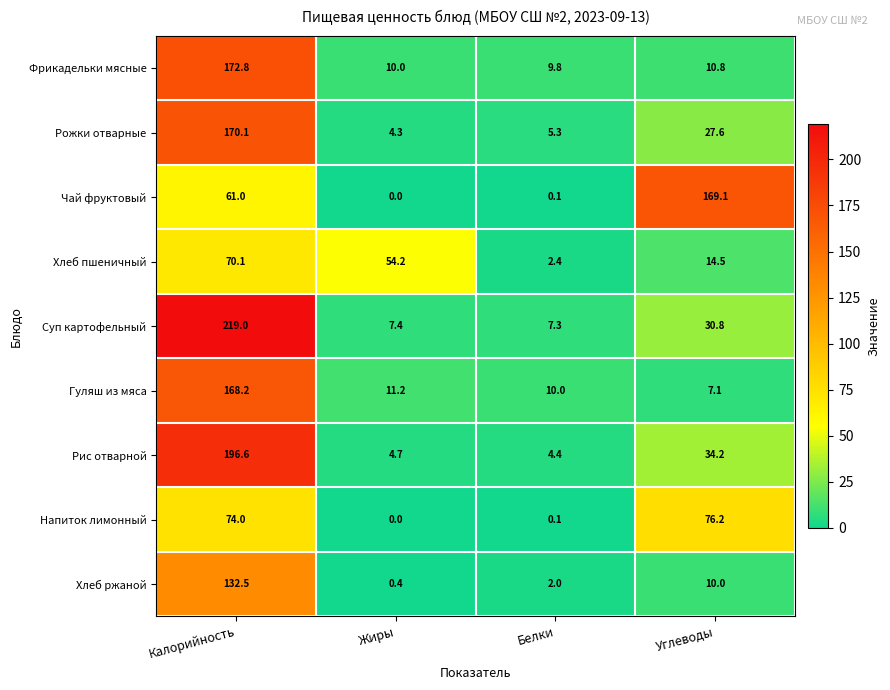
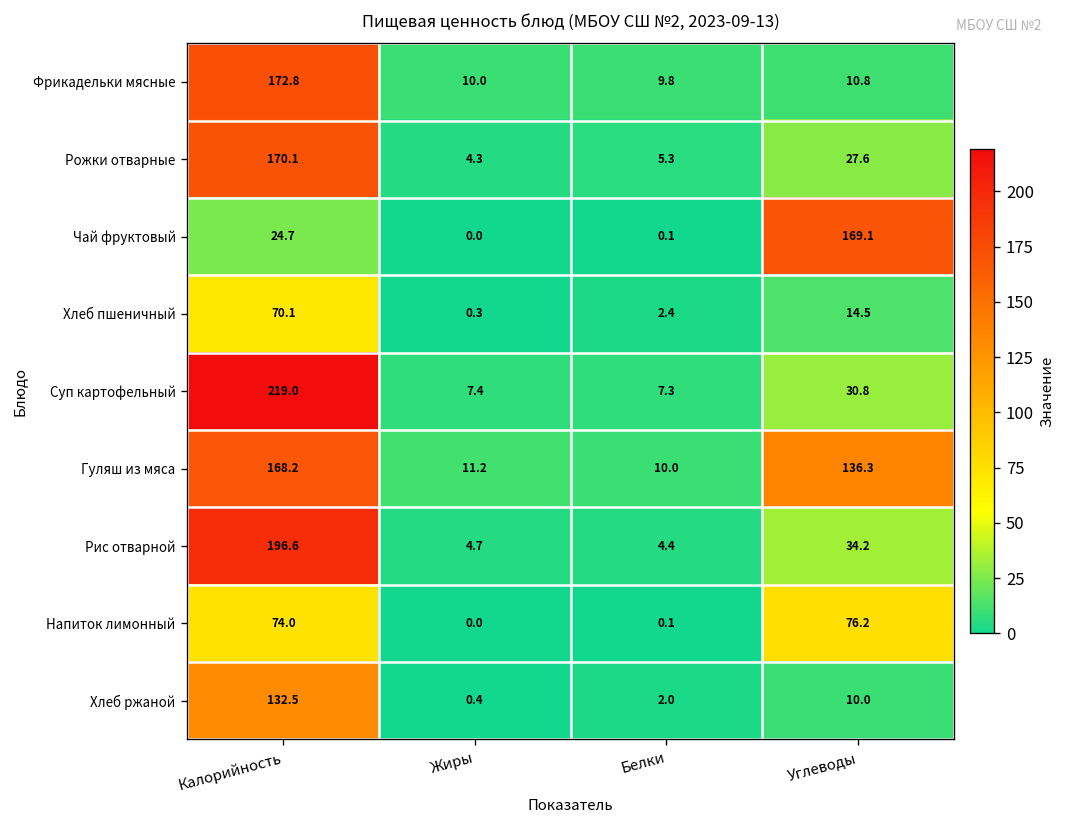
Чай фруктовый, Калорийность: 61.0 -> 24.7
Хлеб пшеничный, Жиры: 54.2 -> 0.3
Гуляш из мяса, Углеводы: 7.1 -> 136.3
